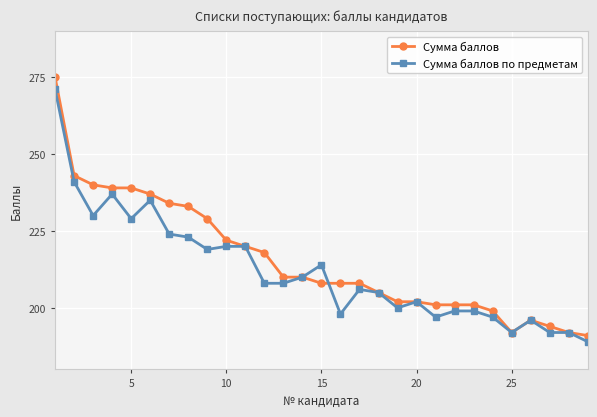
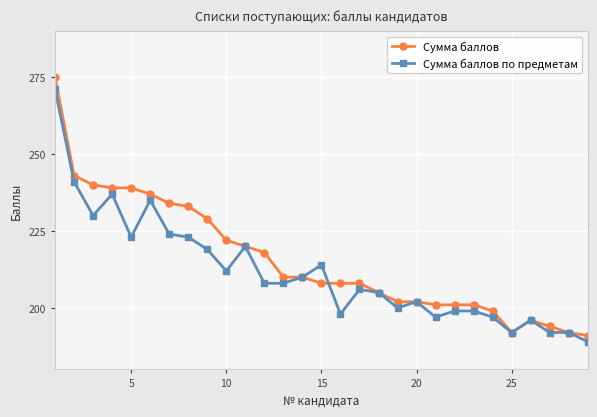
Сумма баллов по предметам, 5: 229 -> 223
Сумма баллов по предметам, 10: 220 -> 212
